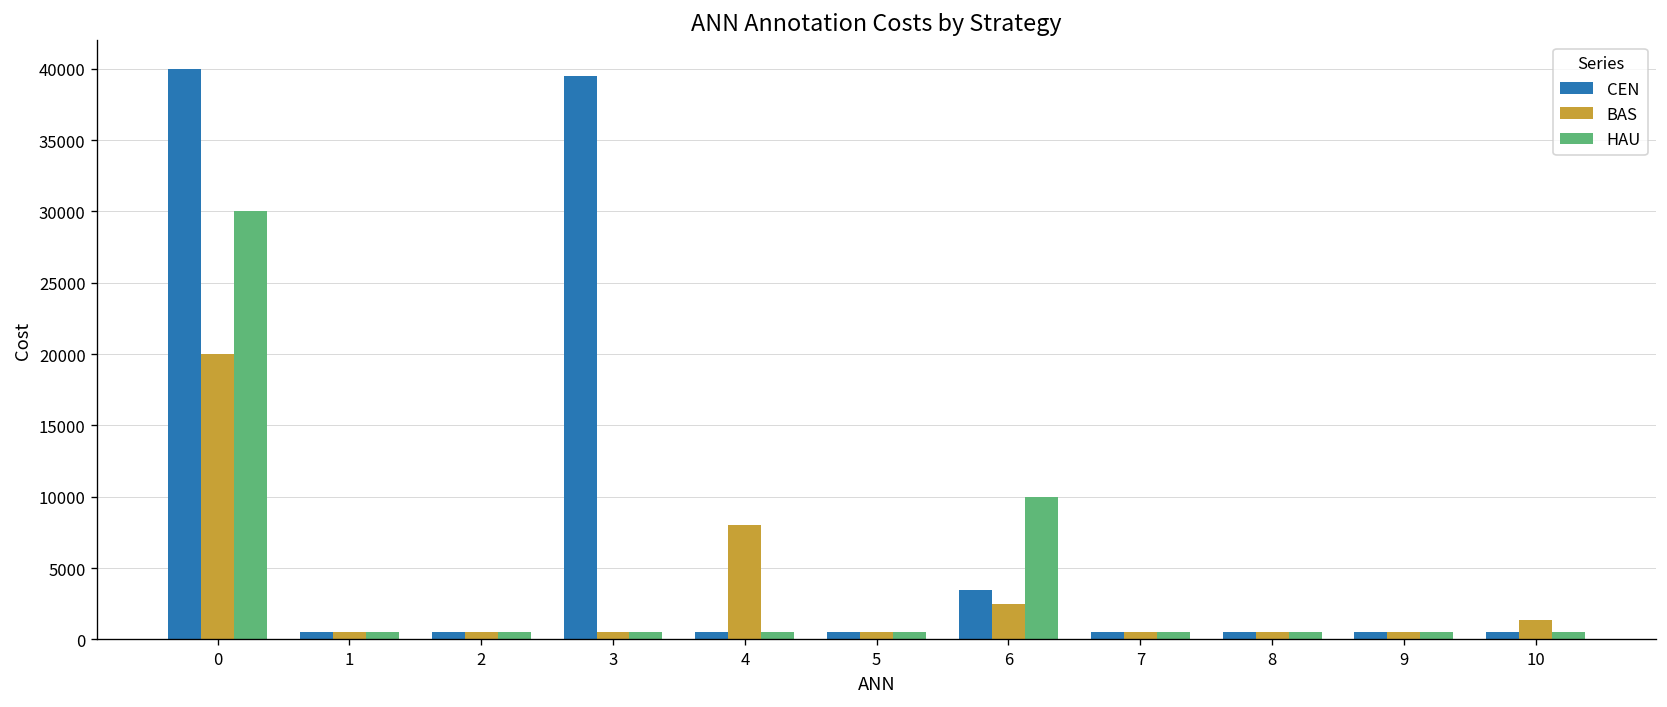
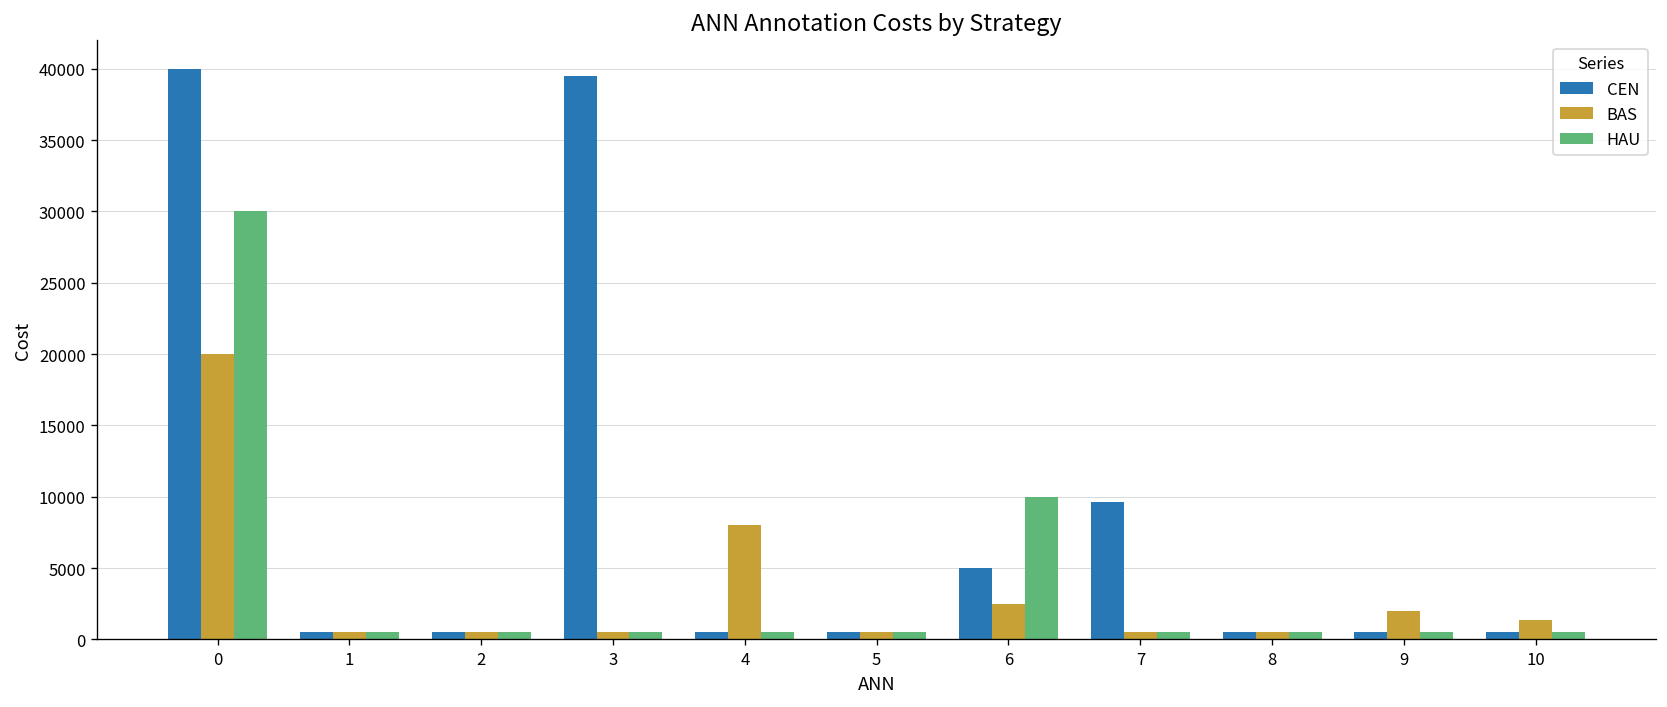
CEN, 6: 3500 -> 5000
CEN, 7: 500 -> 9700
BAS, 9: 500 -> 2000
